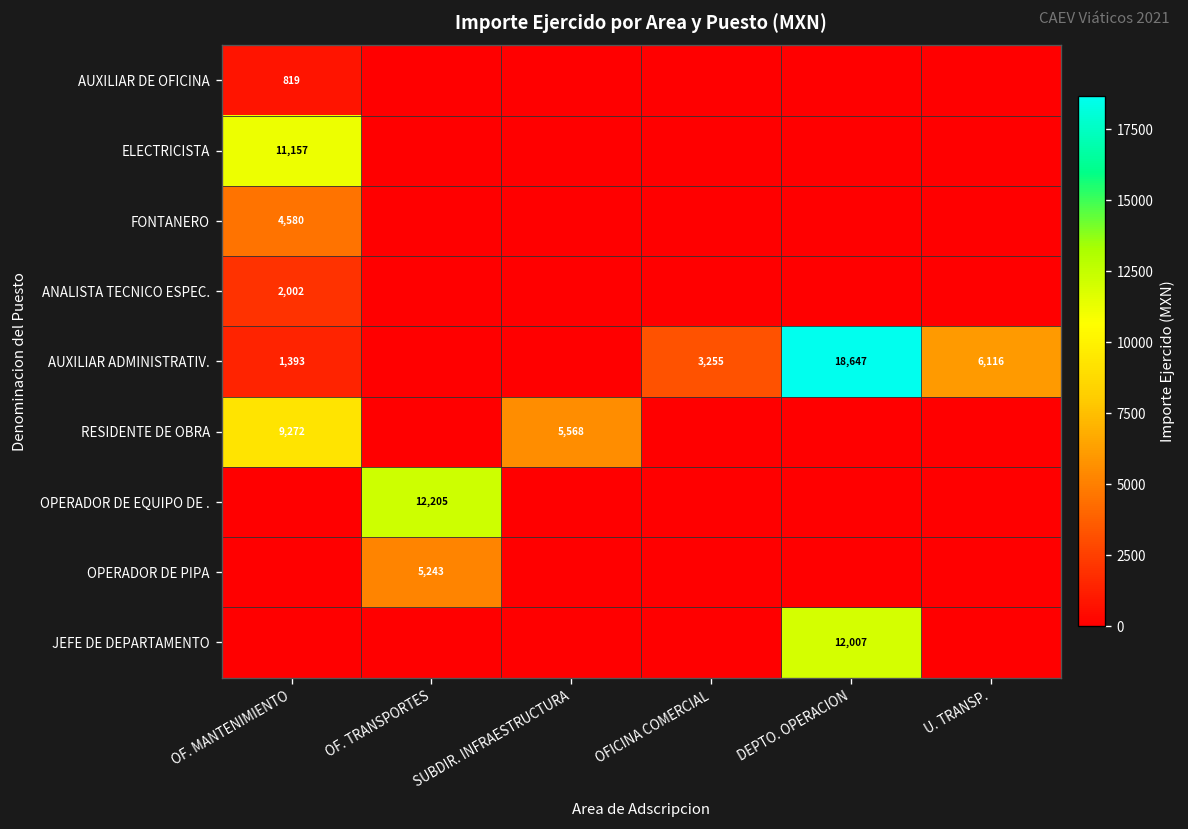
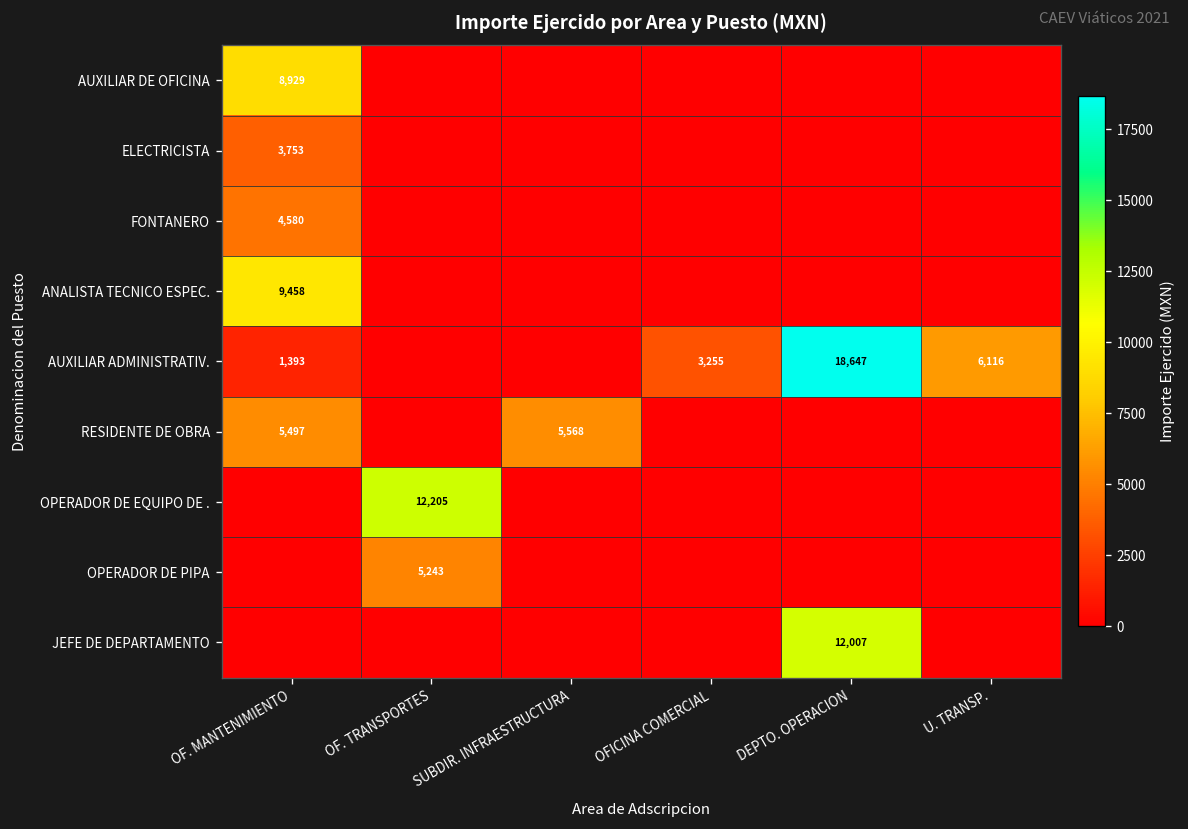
AUXILIAR DE OFICINA, OF. MANTENIMIENTO: 819 -> 8,929
ELECTRICISTA, OF. MANTENIMIENTO: 11,157 -> 3,753
ANALISTA TECNICO ESPEC., OF. MANTENIMIENTO: 2,002 -> 9,458
RESIDENTE DE OBRA, OF. MANTENIMIENTO: 9,272 -> 5,497
